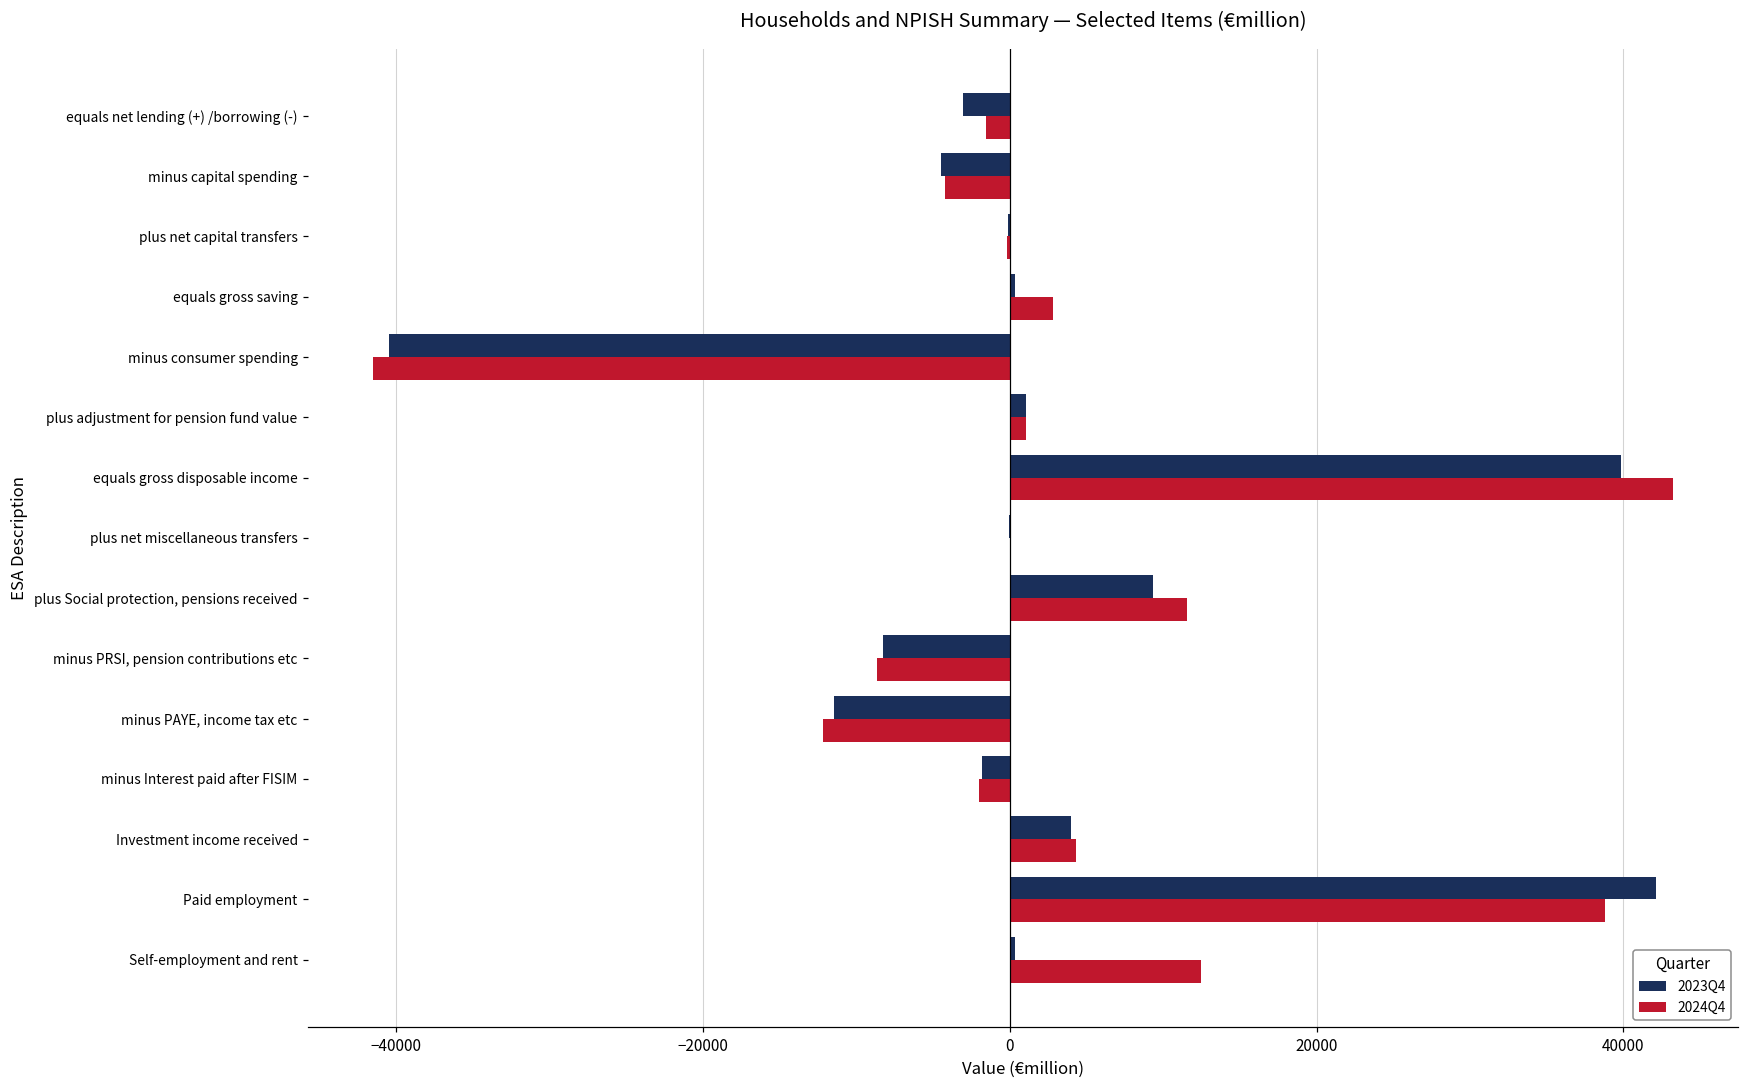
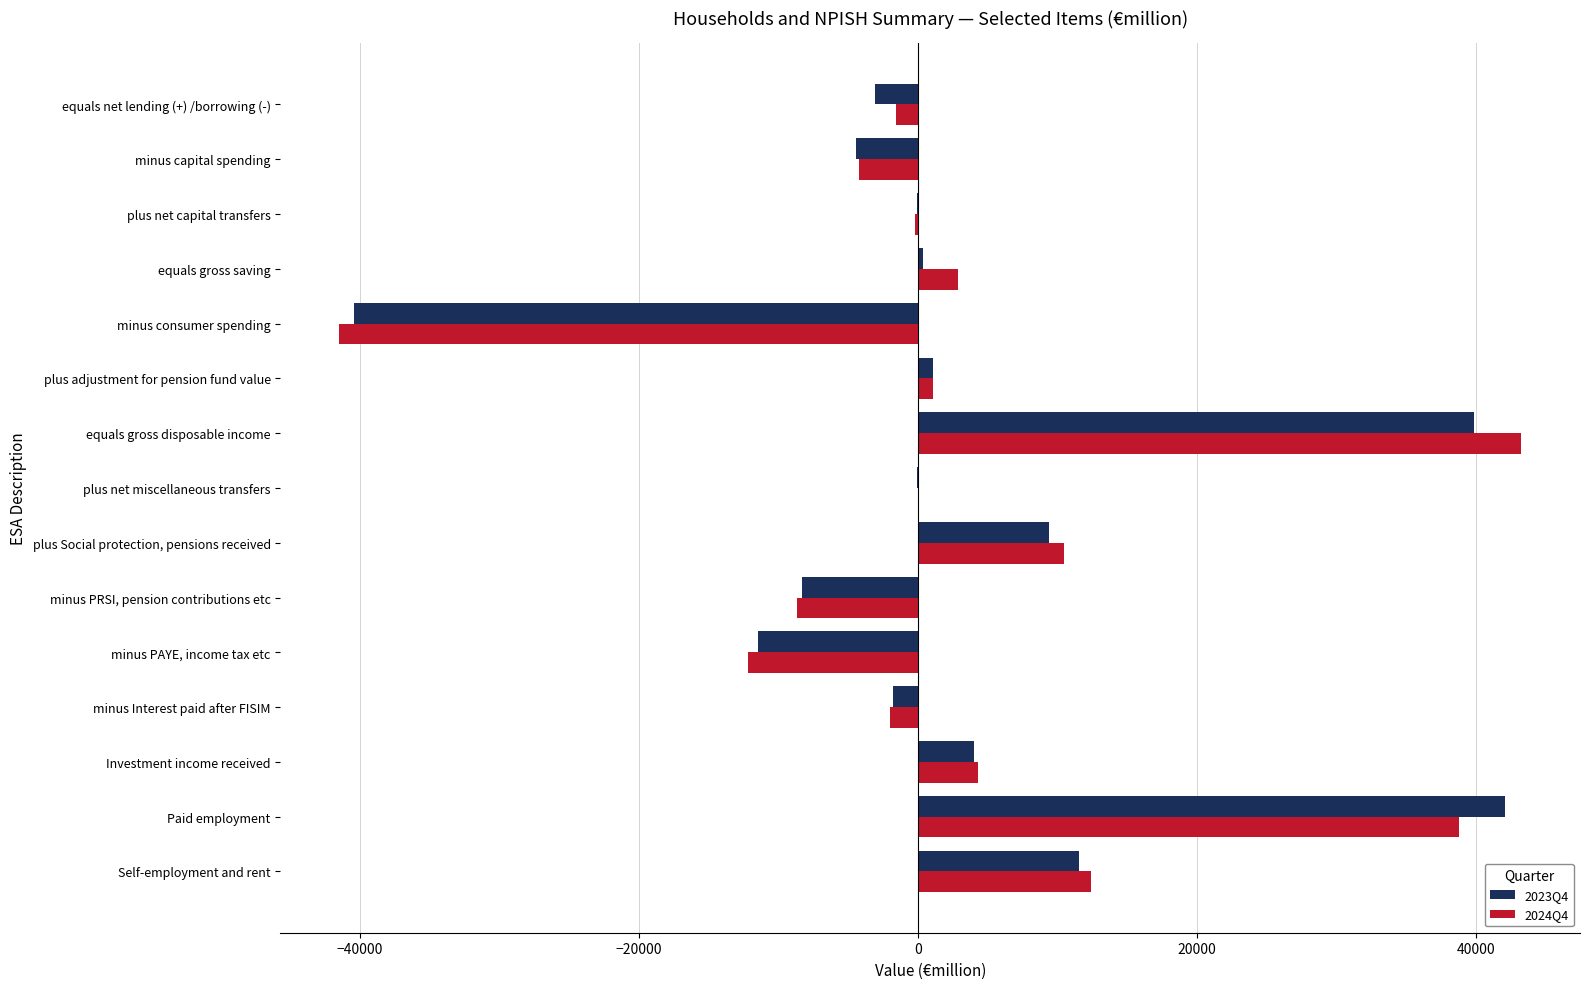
2024Q4, plus Social protection, pensions received: 11600 -> 10500
2023Q4, Self-employment and rent: 300 -> 11600
